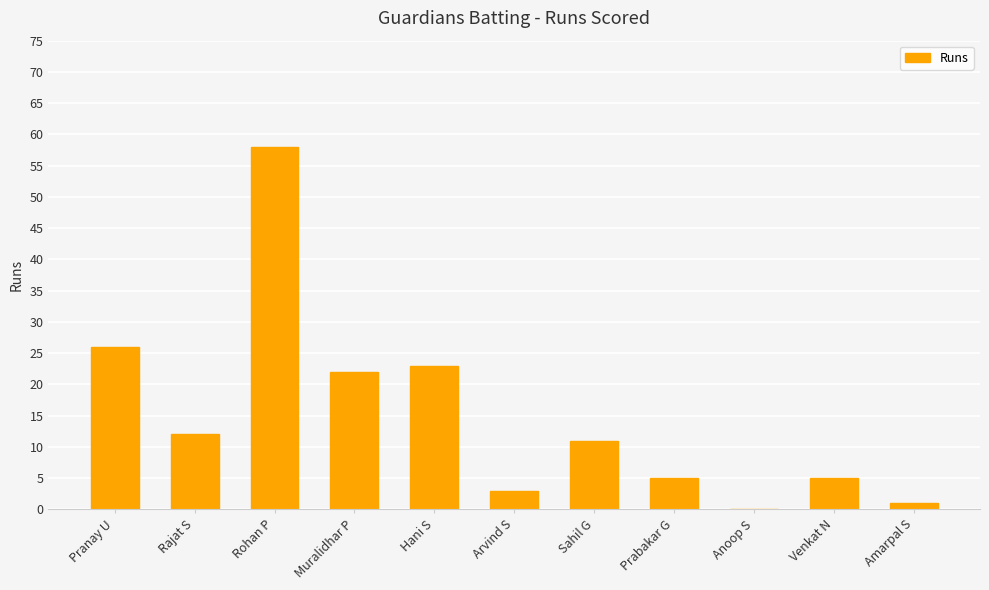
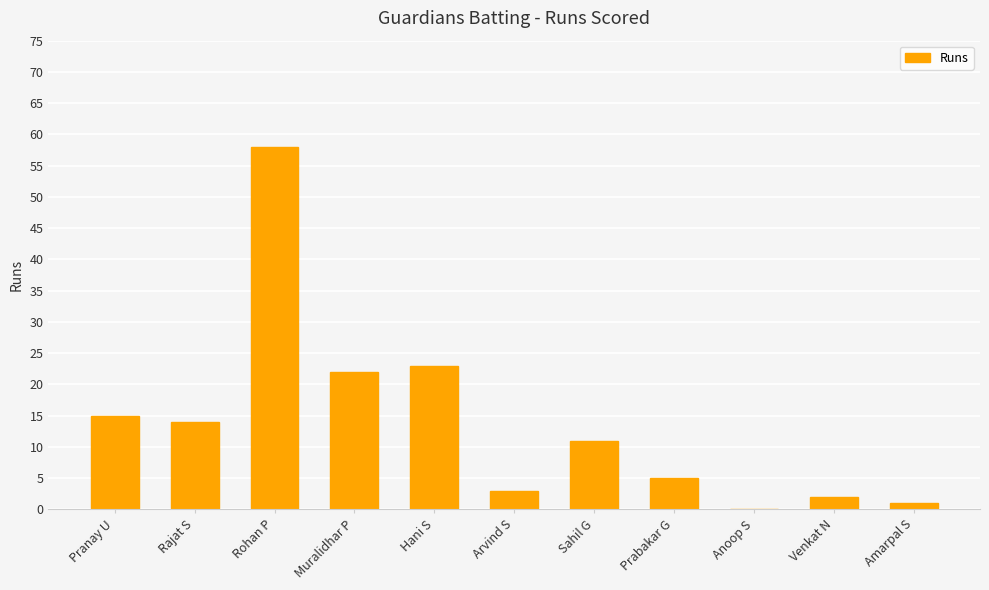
Pranay U: 26 -> 15
Rajat S: 12 -> 14
Venkat N: 5 -> 2
